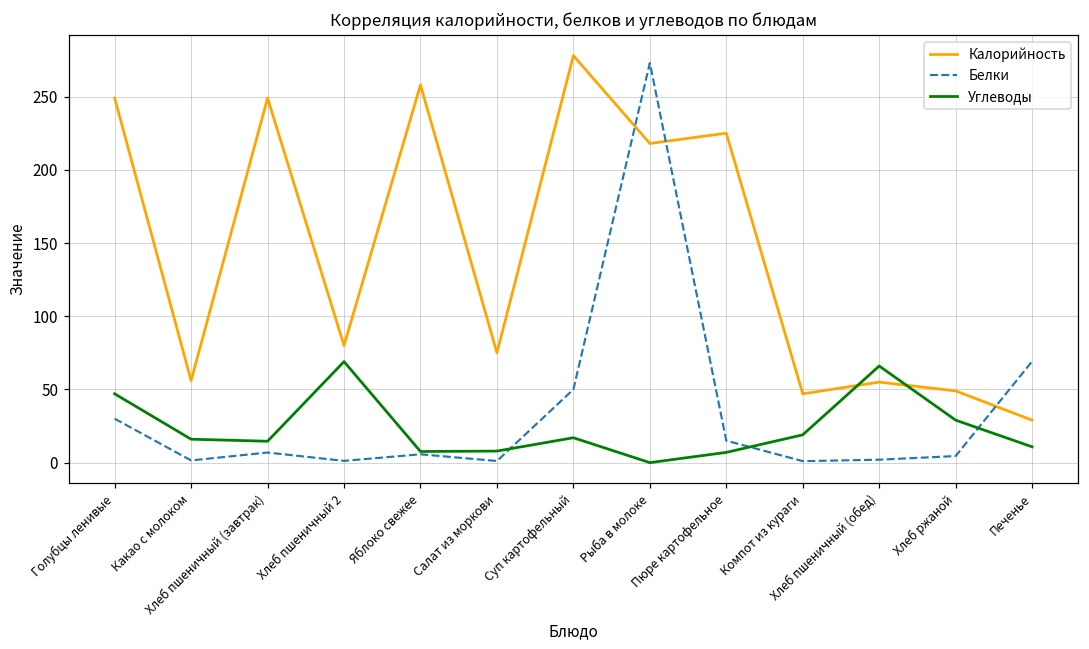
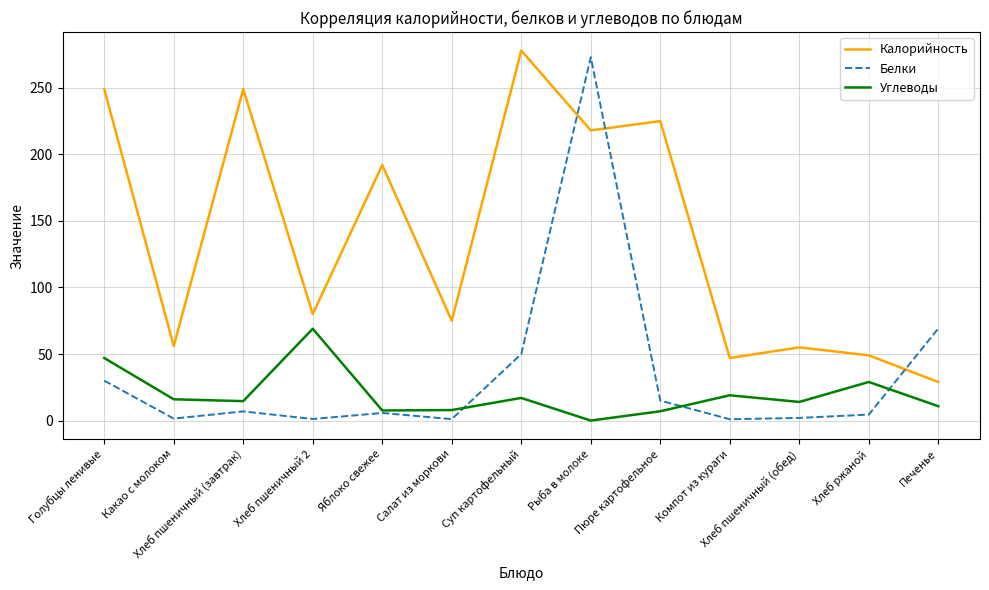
Калорийность, Яблоко свежее: 258 -> 192
Углеводы, Хлеб пшеничный (обед): 66 -> 14
